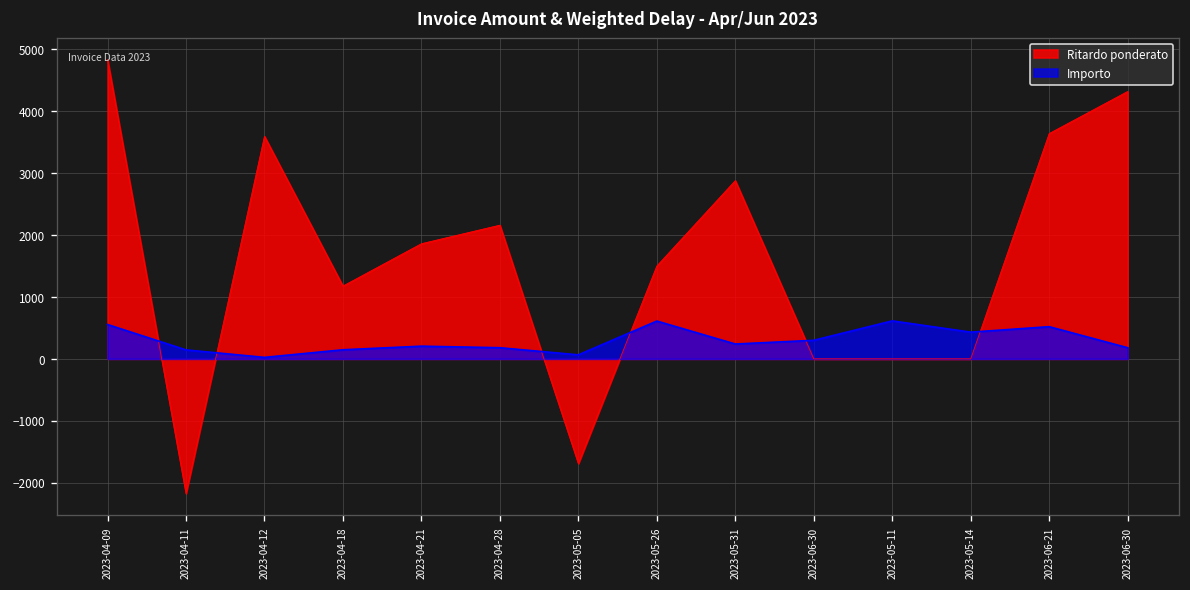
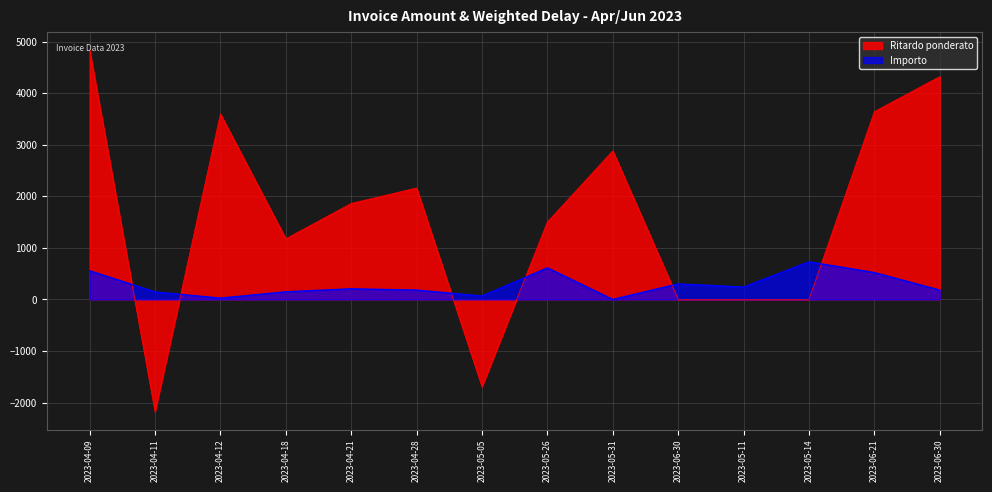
Importo, 2023-05-31: 200 -> 0
Importo, 2023-05-11: 600 -> 200
Importo, 2023-05-14: 400 -> 700
